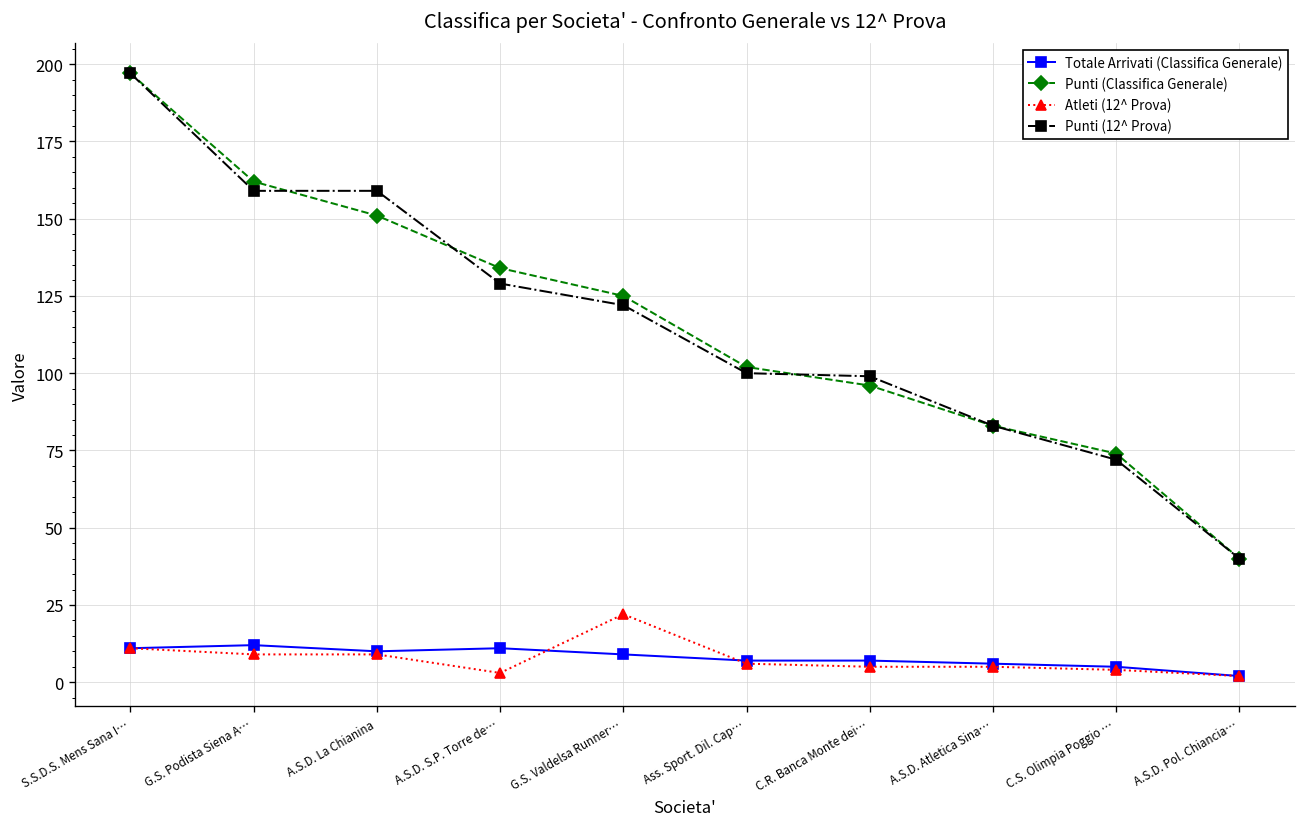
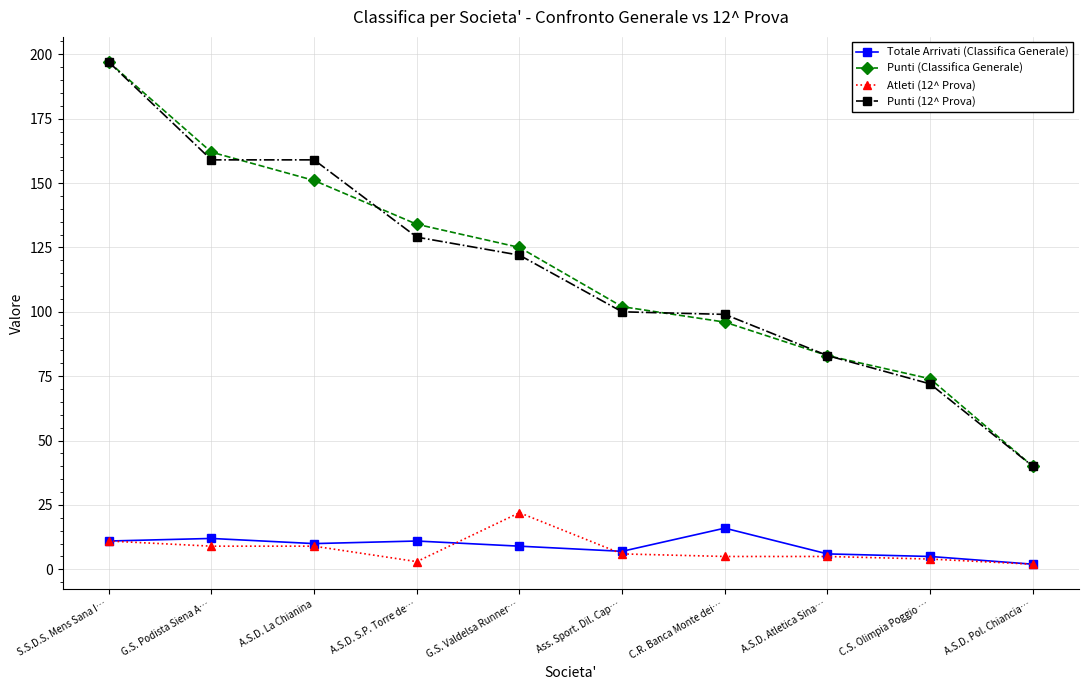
Totale Arrivati (Classifica Generale), C.R. Banca Monte dei…: 7 -> 16
